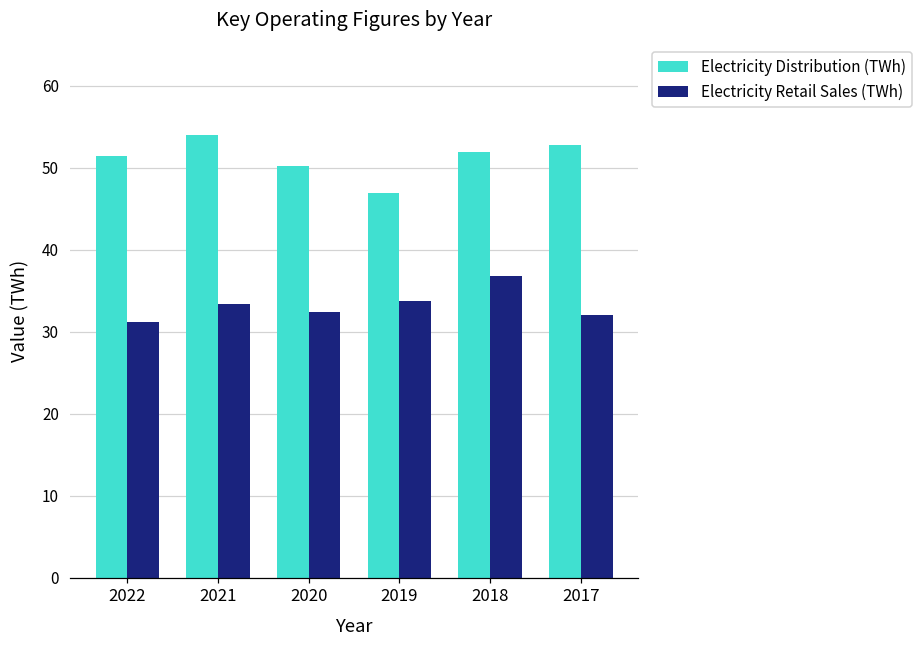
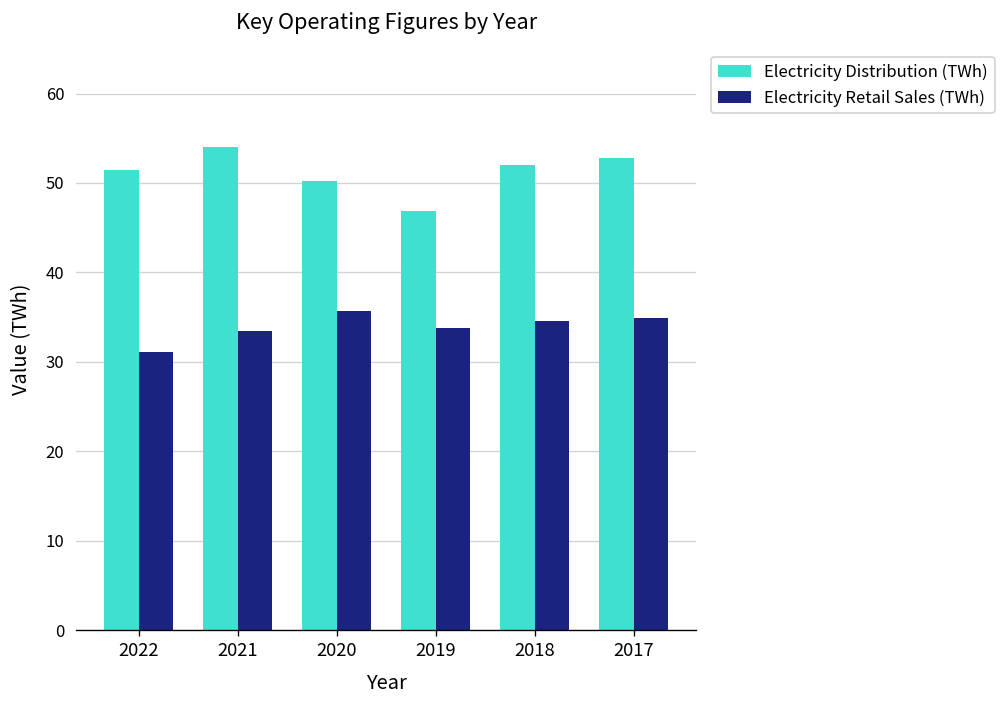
Electricity Retail Sales (TWh), 2020: 32 -> 36
Electricity Retail Sales (TWh), 2018: 37 -> 35
Electricity Retail Sales (TWh), 2017: 32 -> 35
